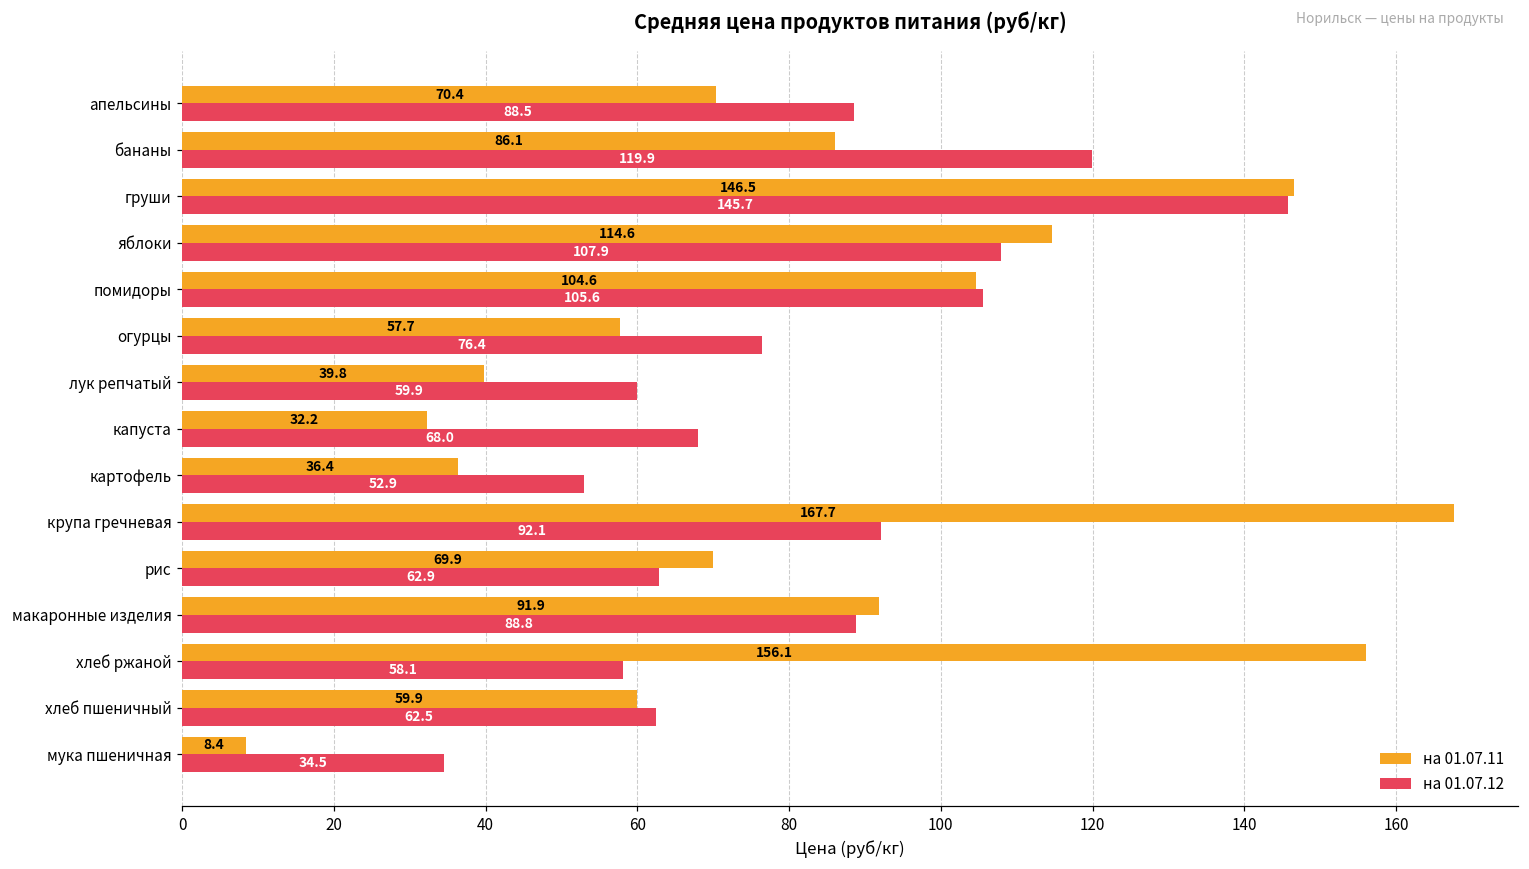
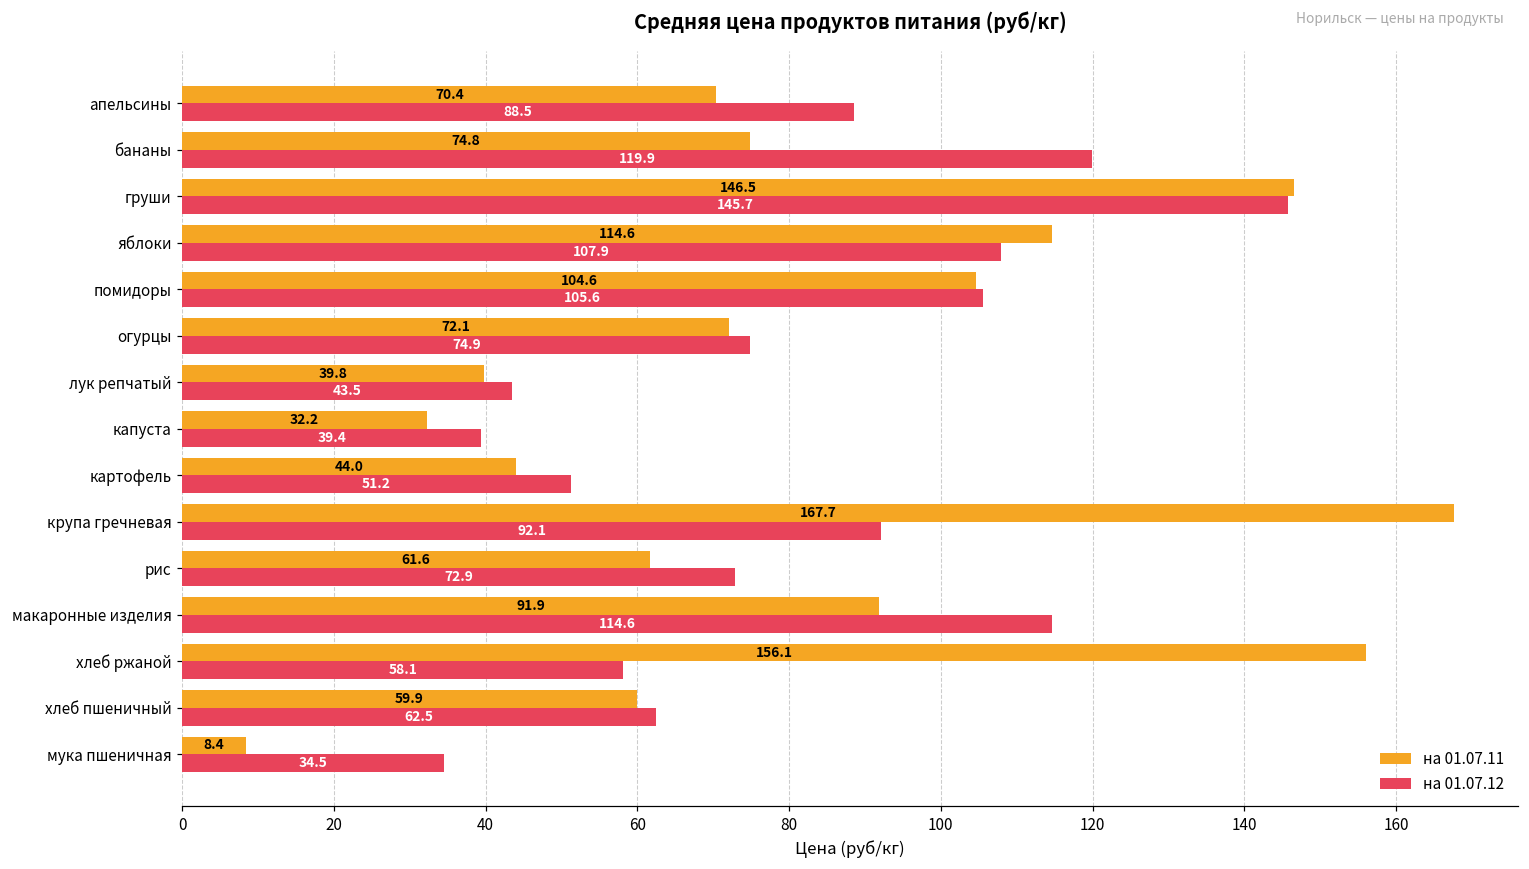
на 01.07.11, бананы: 86.1 -> 74.8
на 01.07.11, огурцы: 57.7 -> 72.1
на 01.07.12, огурцы: 76.4 -> 74.9
на 01.07.12, лук репчатый: 59.9 -> 43.5
на 01.07.12, капуста: 68.0 -> 39.4
на 01.07.11, картофель: 36.4 -> 44.0
на 01.07.12, картофель: 52.9 -> 51.2
на 01.07.11, рис: 69.9 -> 61.6
на 01.07.12, рис: 62.9 -> 72.9
на 01.07.12, макаронные изделия: 88.8 -> 114.6
